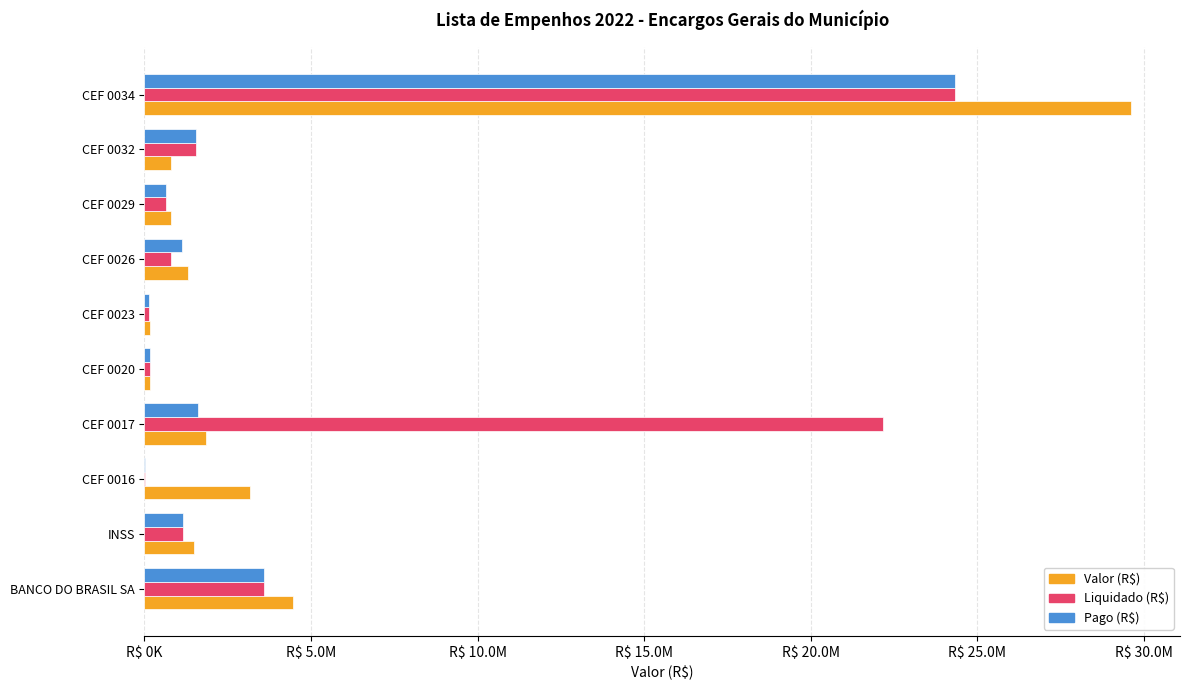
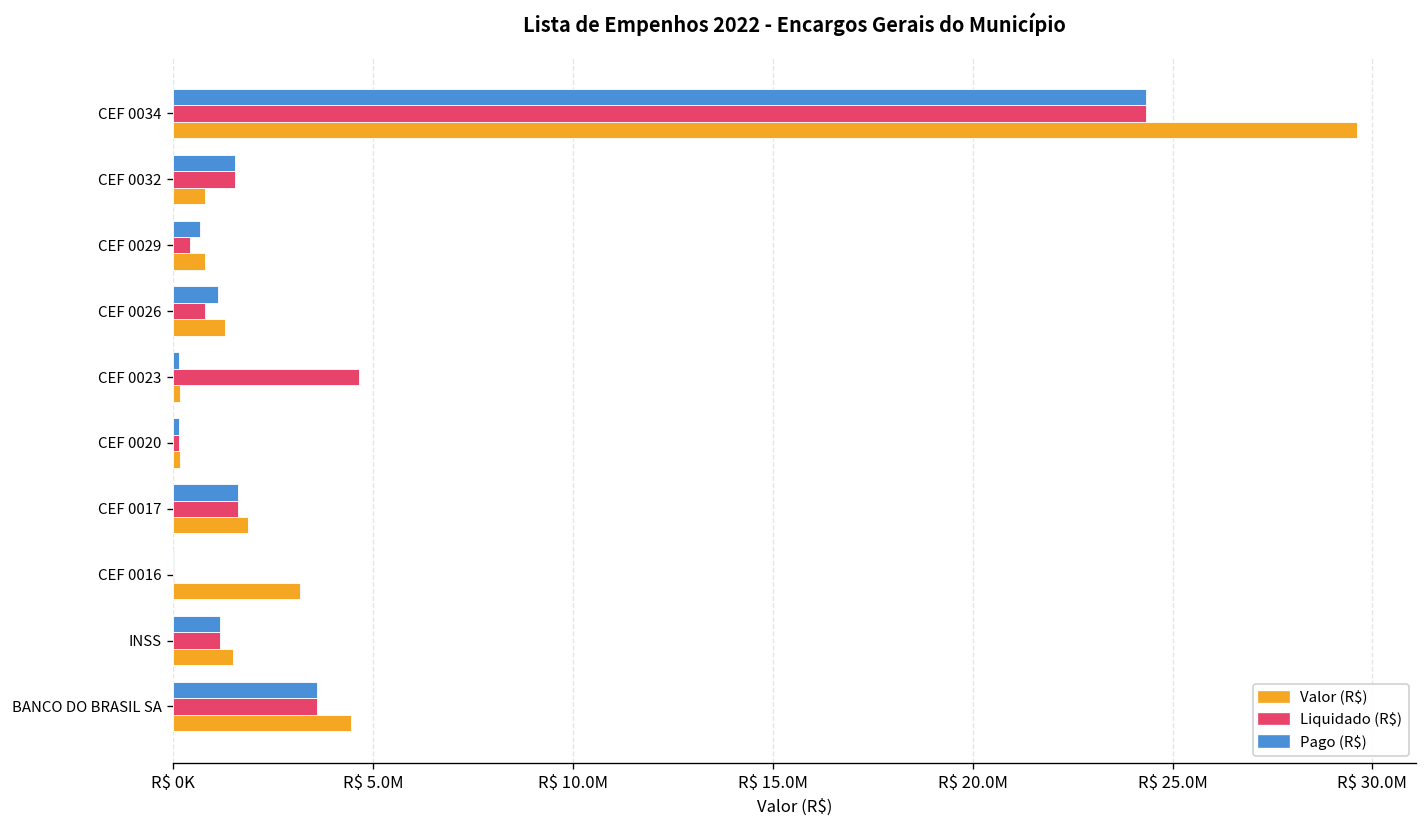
Liquidado (R$), CEF 0029: R$ 700000 -> R$ 400000
Liquidado (R$), CEF 0023: R$ 100000 -> R$ 4700000
Liquidado (R$), CEF 0017: R$ 22200000 -> R$ 1600000
